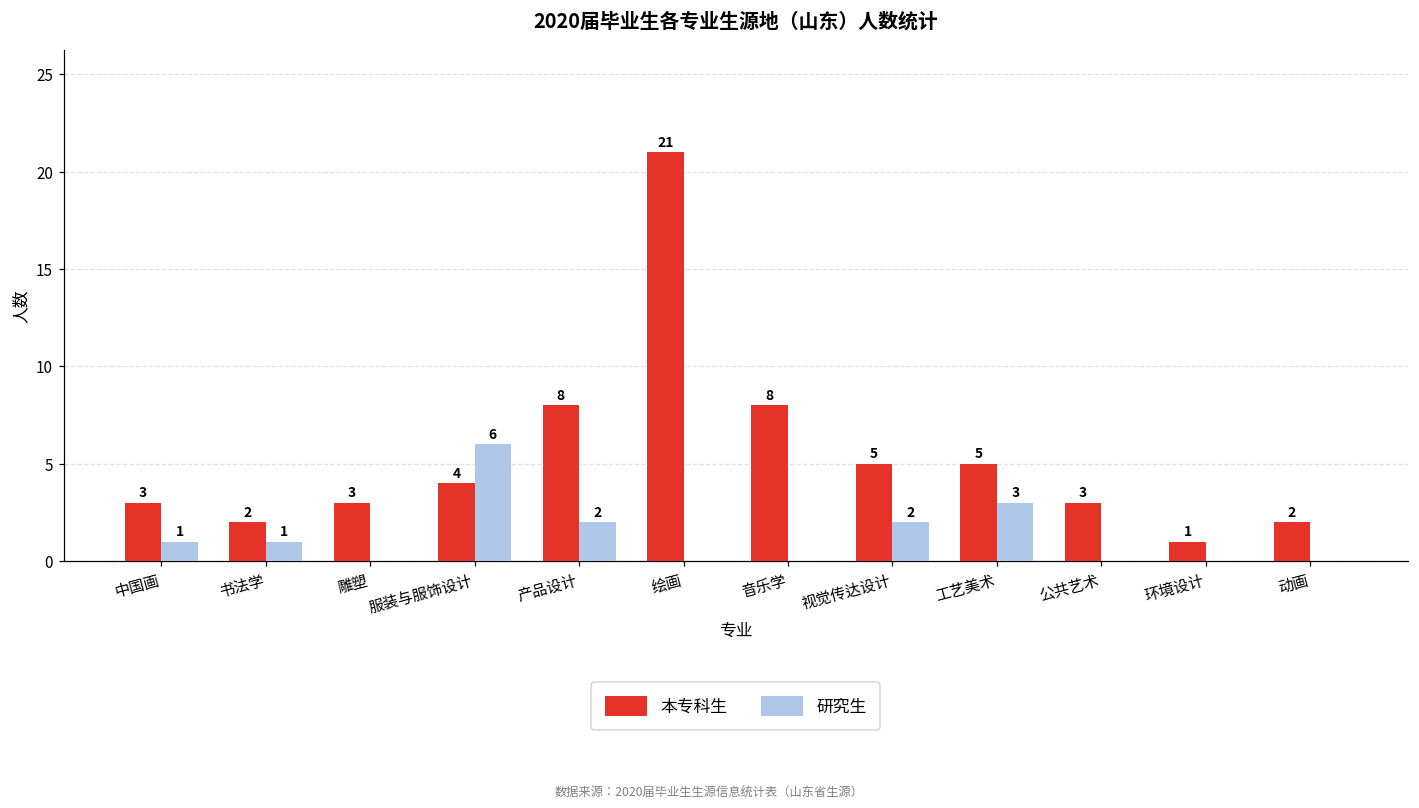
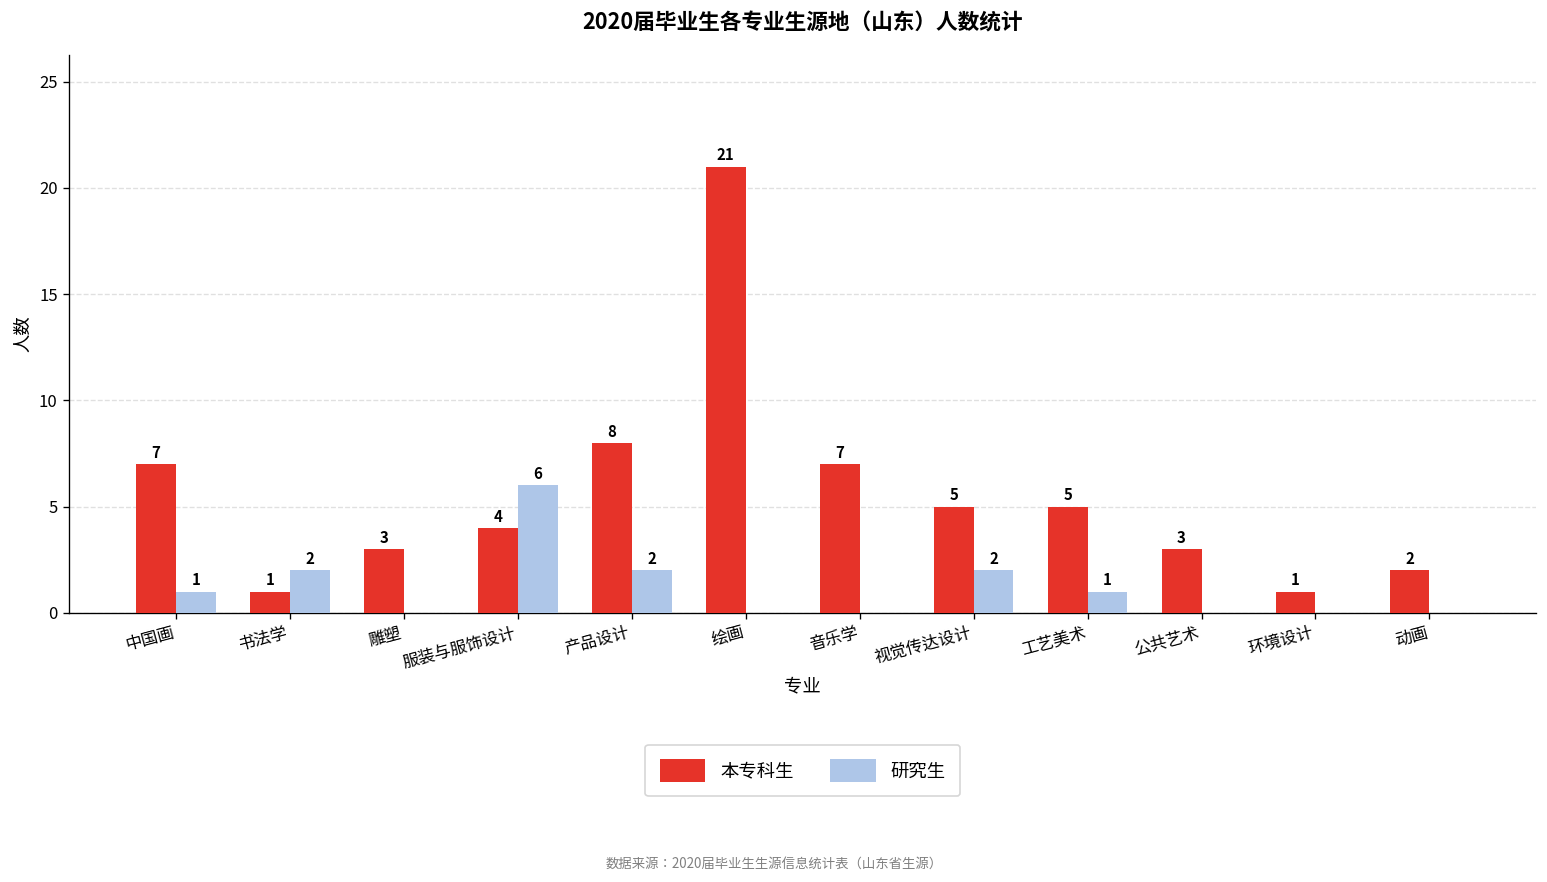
本专科生, 中国画: 3 -> 7
本专科生, 书法学: 2 -> 1
研究生, 书法学: 1 -> 2
本专科生, 音乐学: 8 -> 7
研究生, 工艺美术: 3 -> 1
